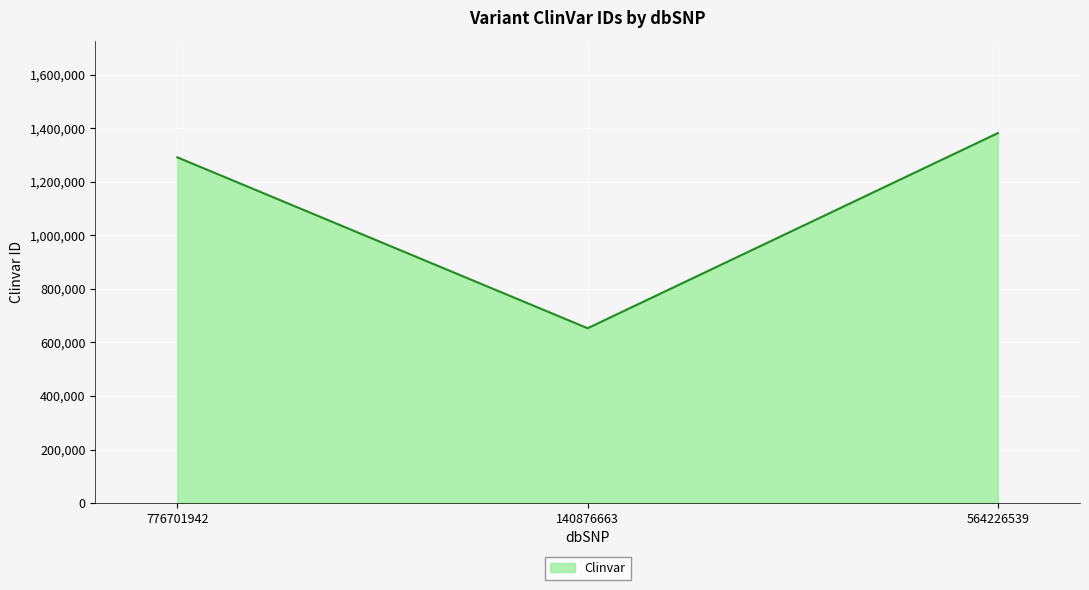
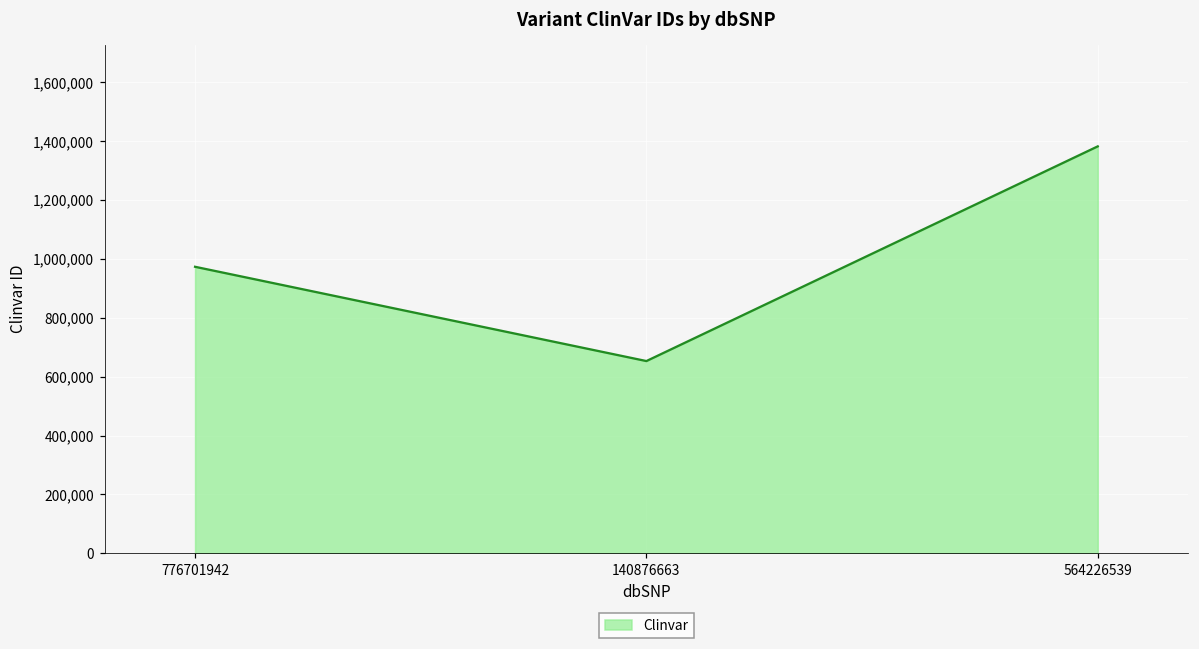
776701942: 1,290,000 -> 970,000
